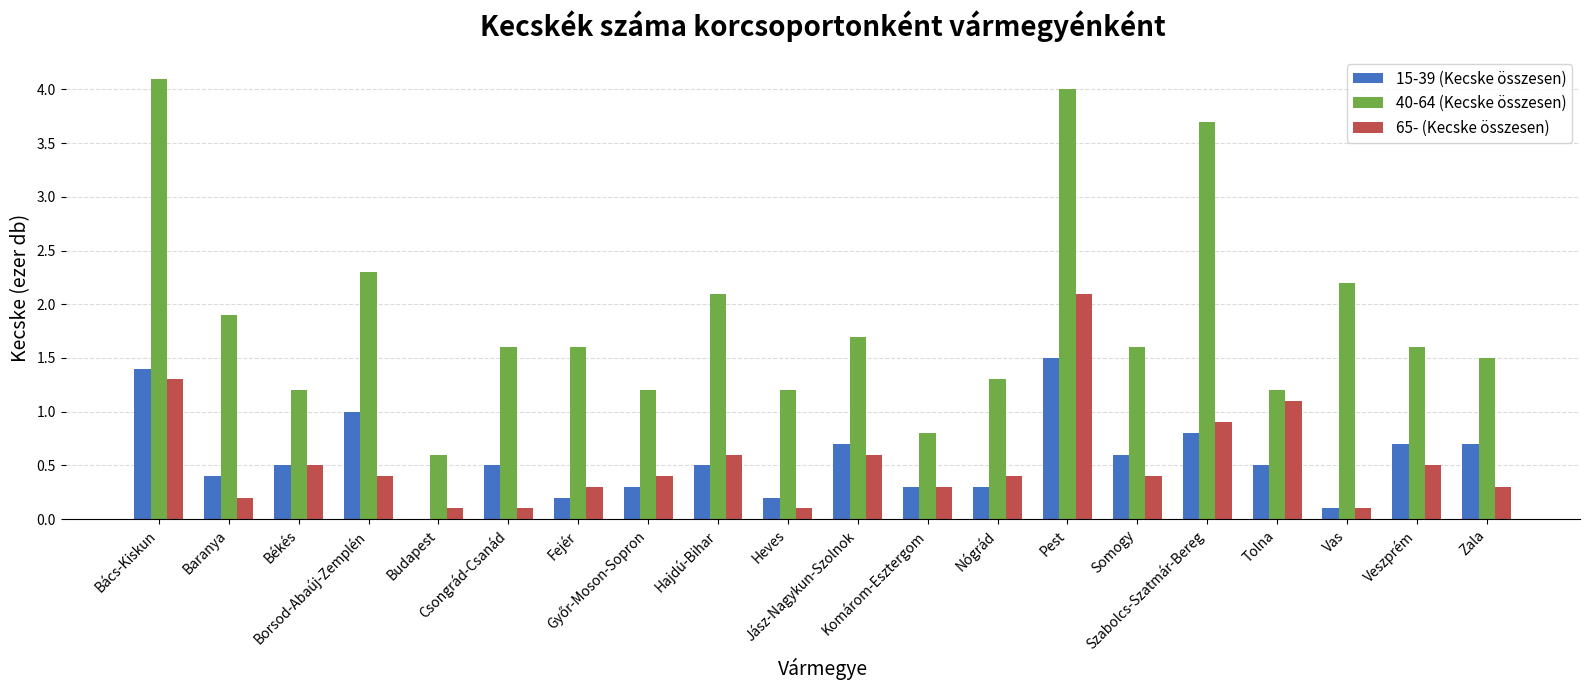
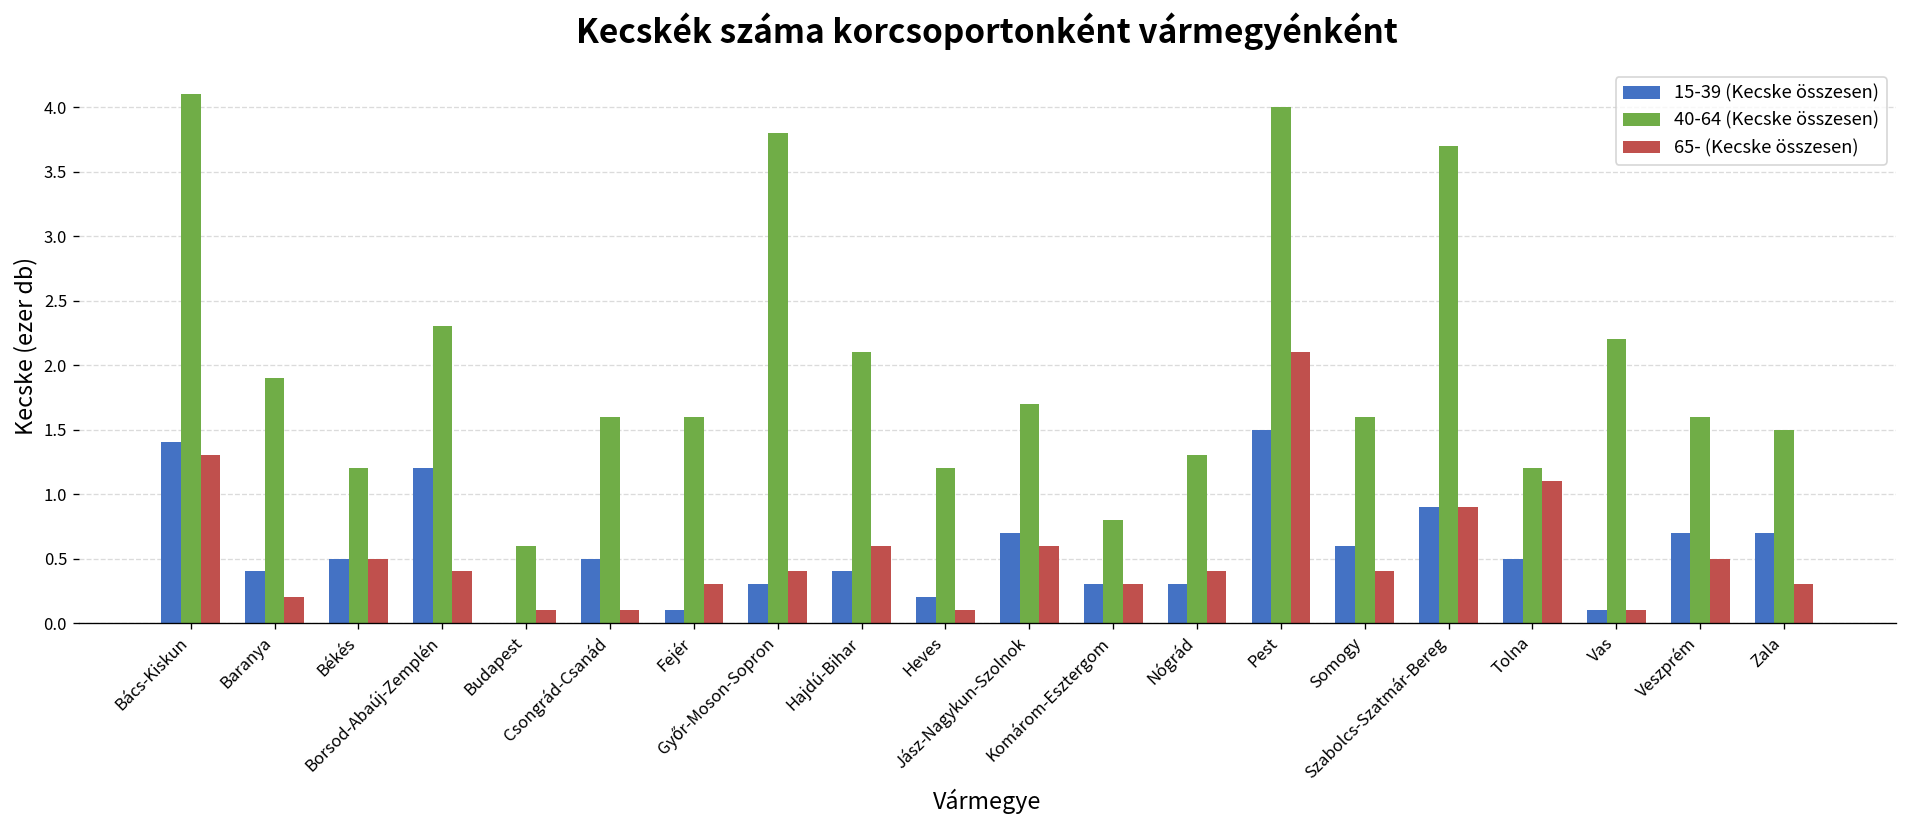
15-39 (Kecske összesen), Borsod-Abaúj-Zemplén: 1.0 -> 1.2
15-39 (Kecske összesen), Fejér: 0.2 -> 0.1
40-64 (Kecske összesen), Győr-Moson-Sopron: 1.2 -> 3.8
15-39 (Kecske összesen), Hajdú-Bihar: 0.5 -> 0.4
15-39 (Kecske összesen), Szabolcs-Szatmár-Bereg: 0.8 -> 0.9
